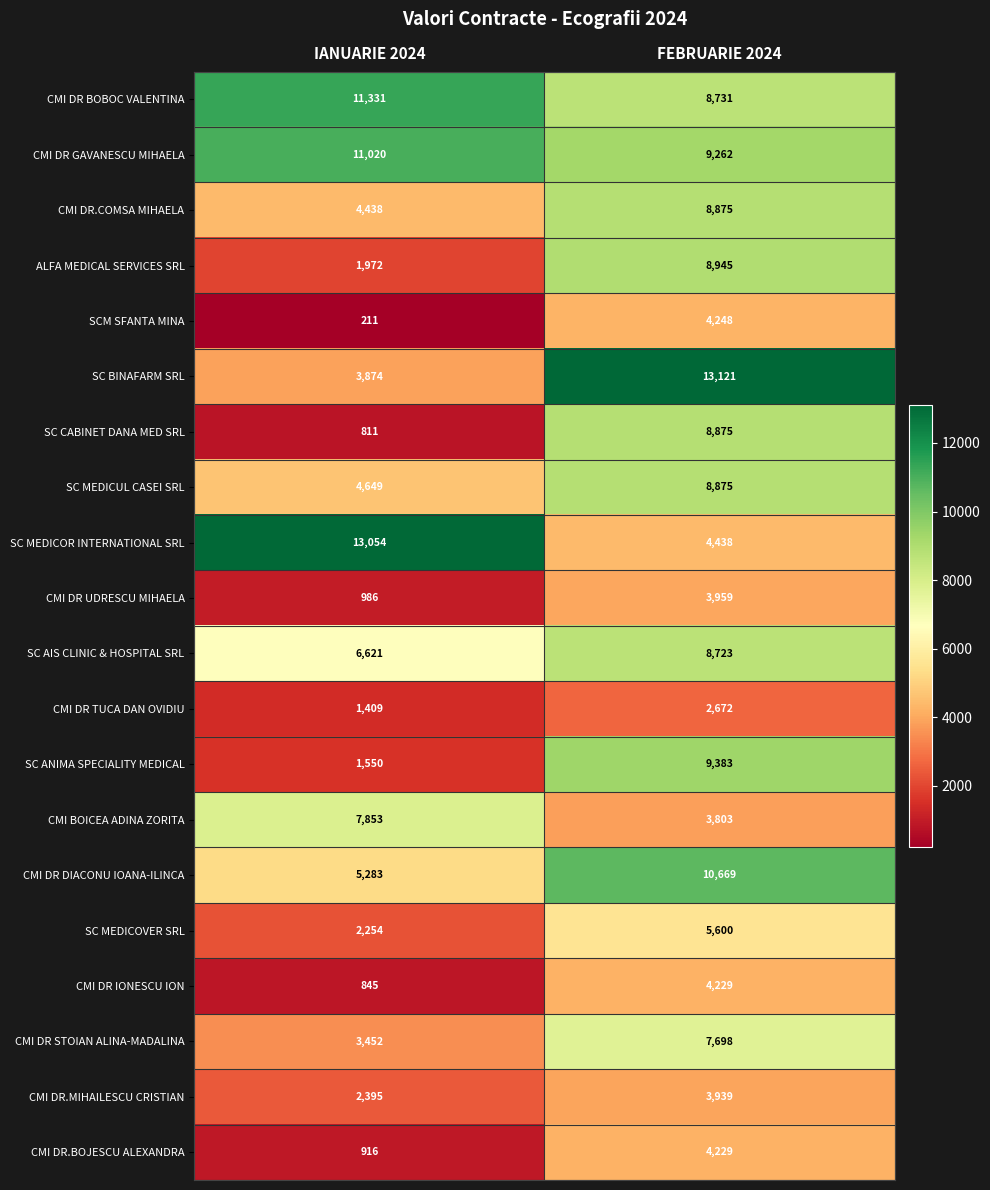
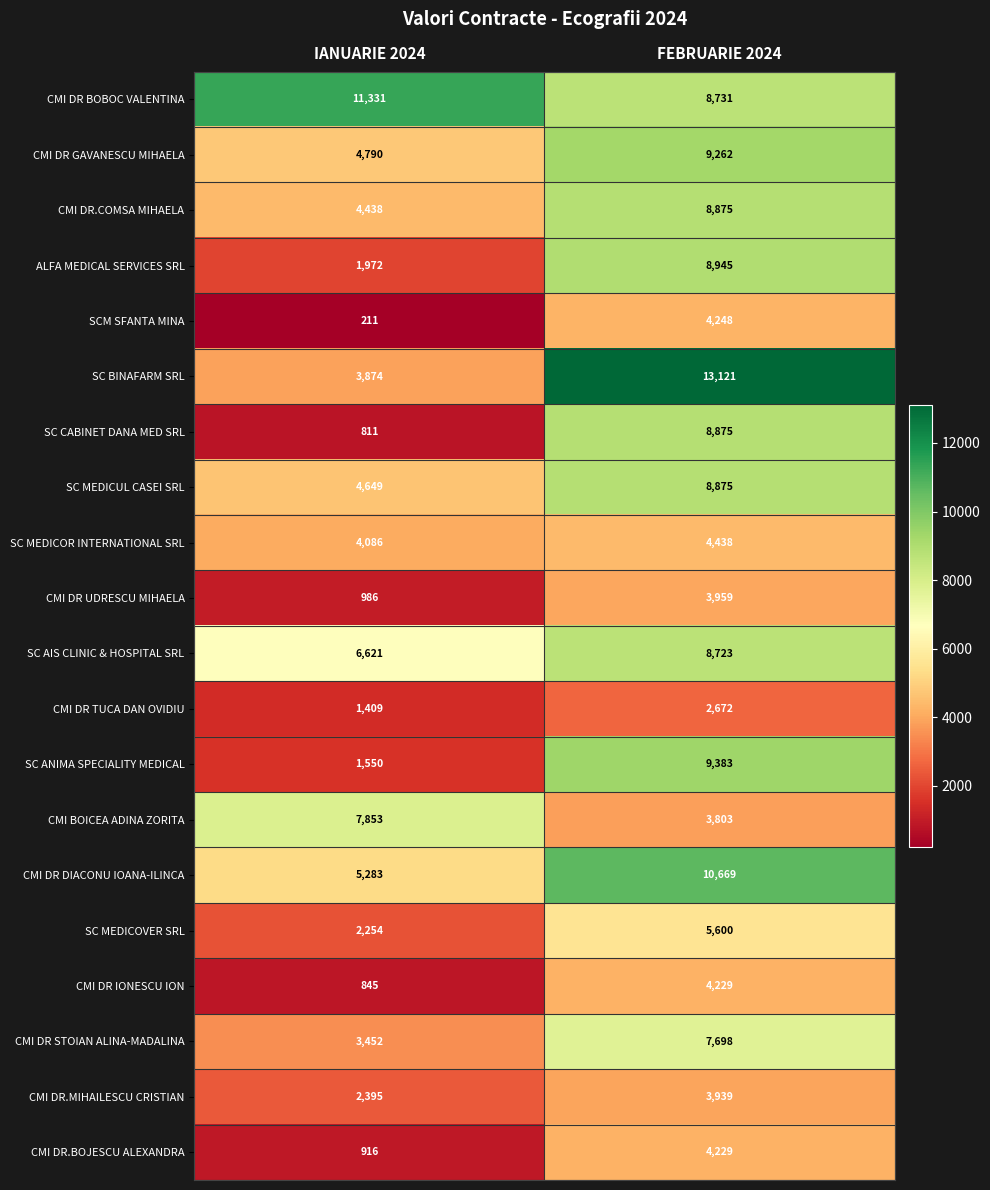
CMI DR GAVANESCU MIHAELA, IANUARIE 2024: 11,020 -> 4,790
SC MEDICOR INTERNATIONAL SRL, IANUARIE 2024: 13,054 -> 4,086
